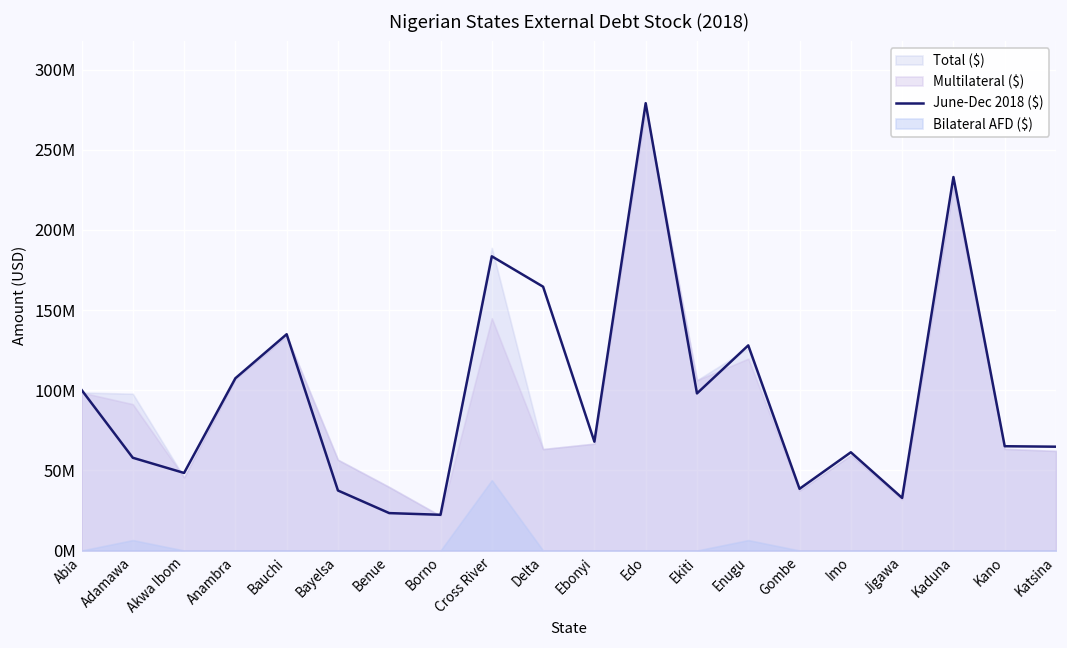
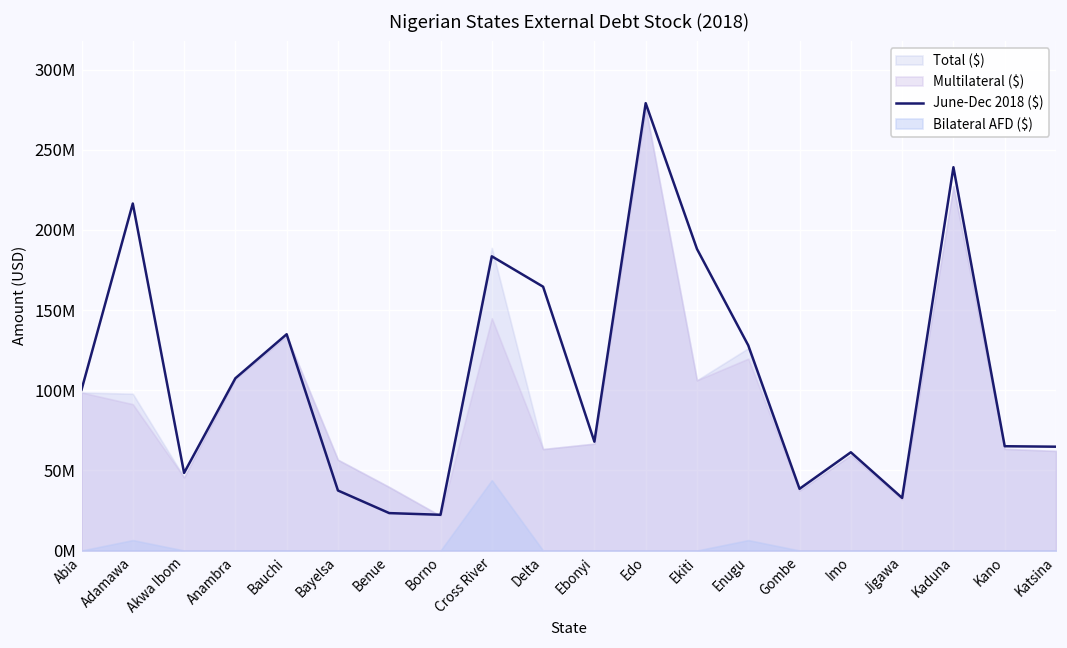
June-Dec 2018 ($), Adamawa: 58000000 -> 216000000
June-Dec 2018 ($), Ekiti: 98000000 -> 188000000
June-Dec 2018 ($), Kaduna: 233000000 -> 239000000
